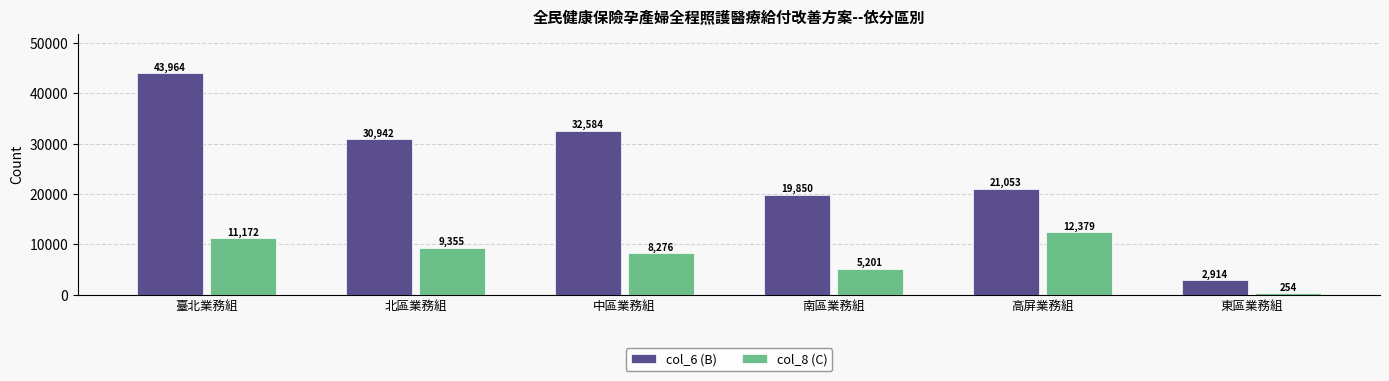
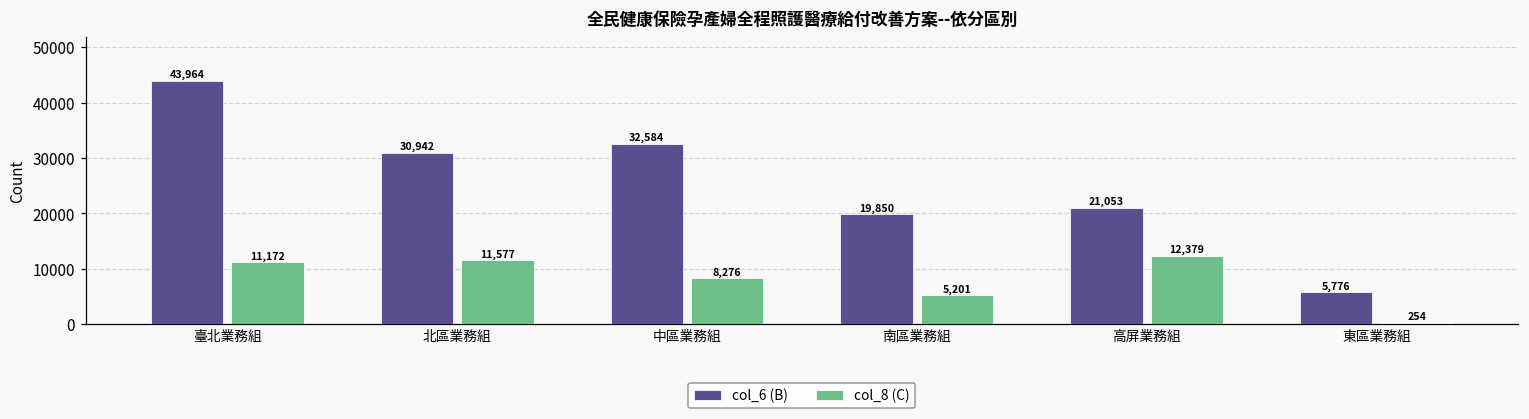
col_8 (C), 北區業務組: 9,355 -> 11,577
col_6 (B), 東區業務組: 2,914 -> 5,776
